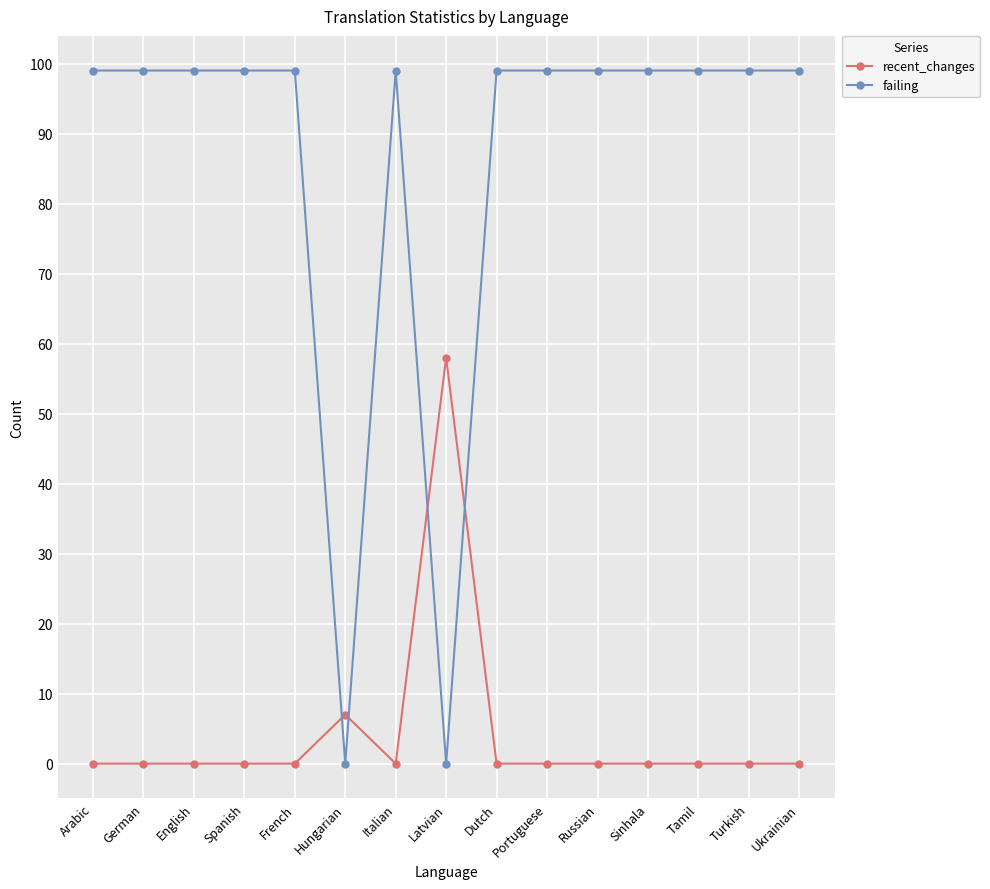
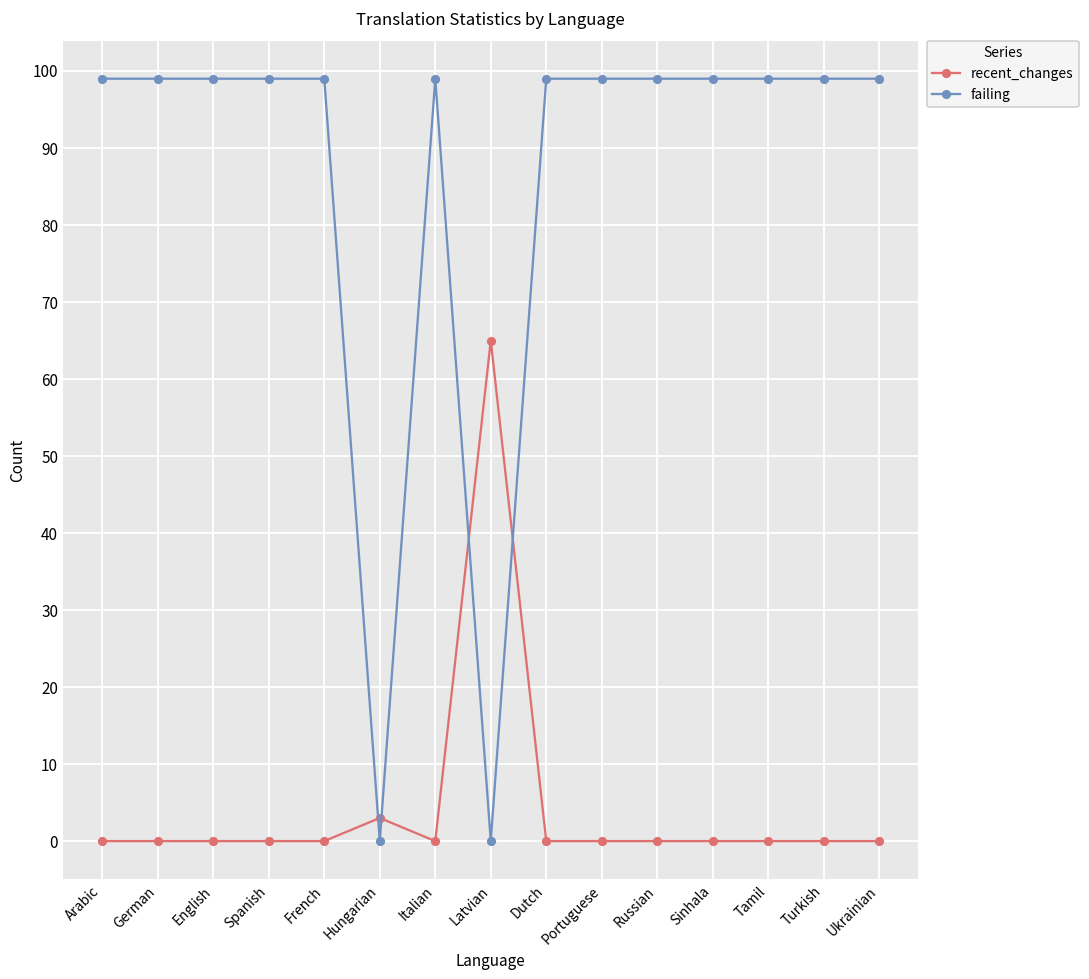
recent_changes, Hungarian: 7 -> 3
recent_changes, Latvian: 58 -> 65
